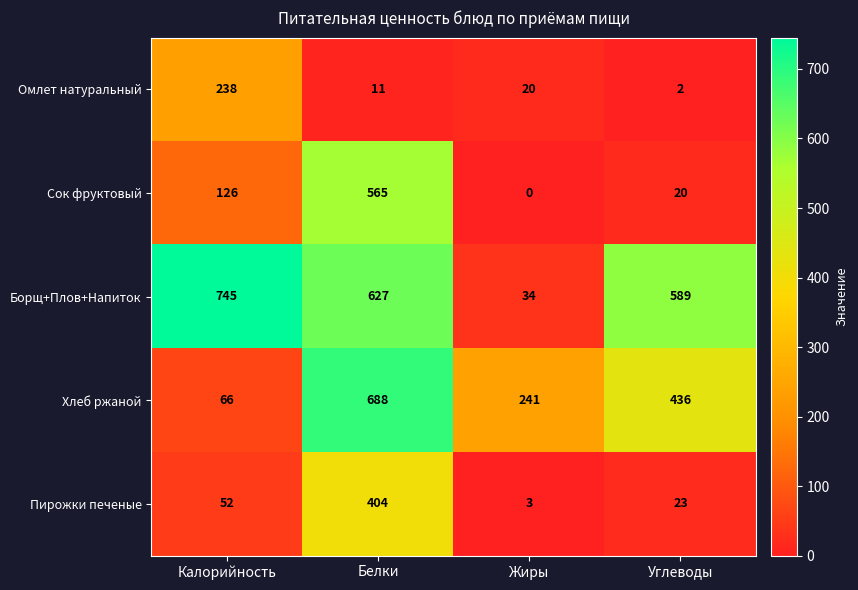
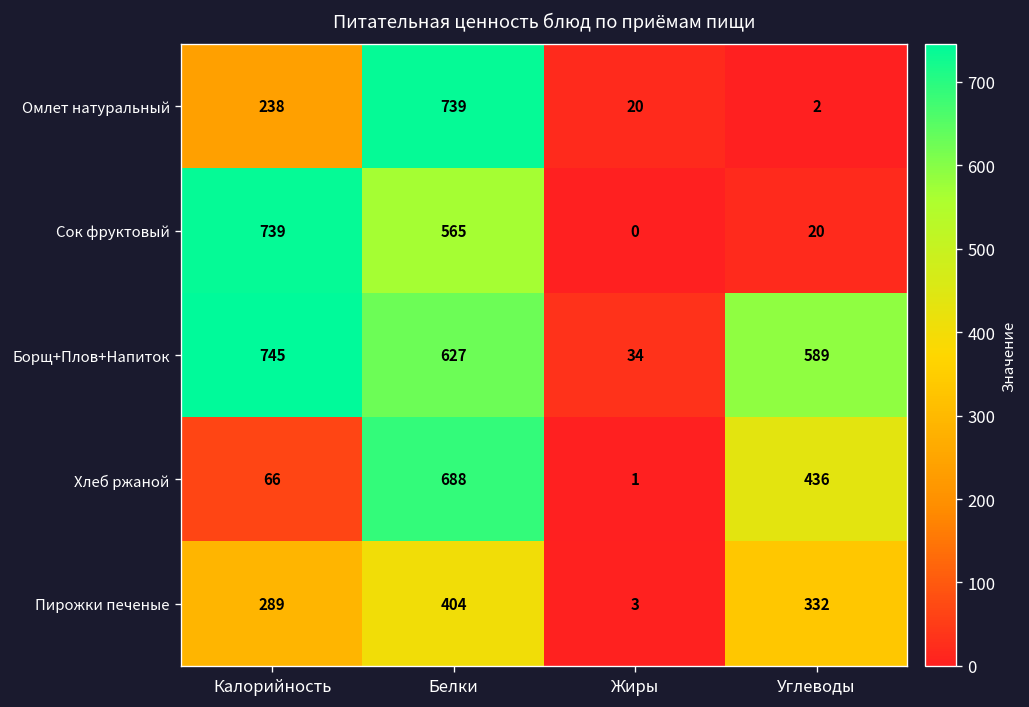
Омлет натуральный, Белки: 11 -> 739
Сок фруктовый, Калорийность: 126 -> 739
Хлеб ржаной, Жиры: 241 -> 1
Пирожки печеные, Калорийность: 52 -> 289
Пирожки печеные, Углеводы: 23 -> 332
